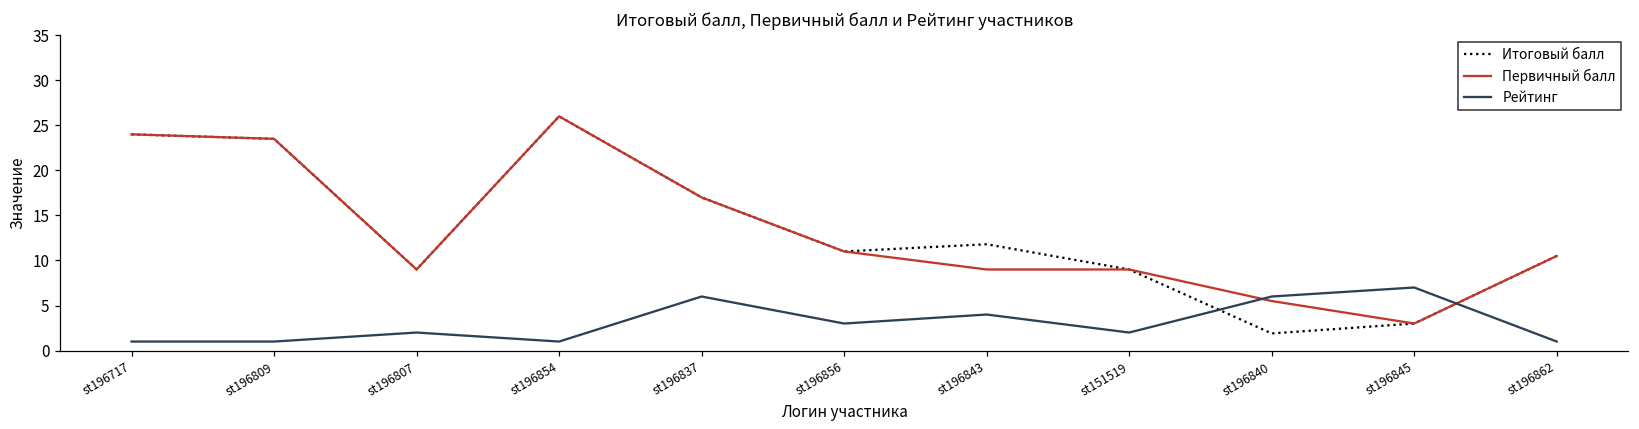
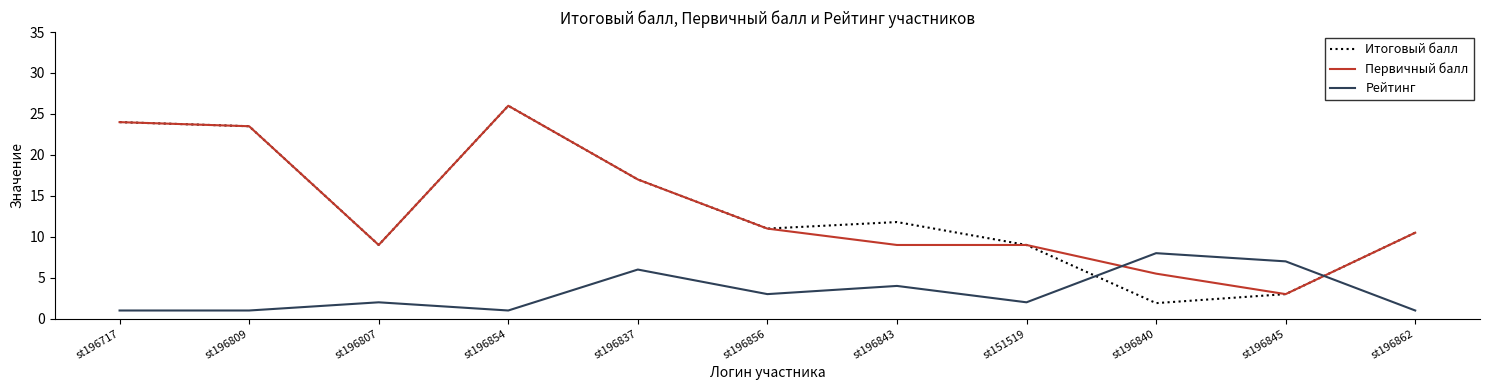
Рейтинг, st196840: 6 -> 8
